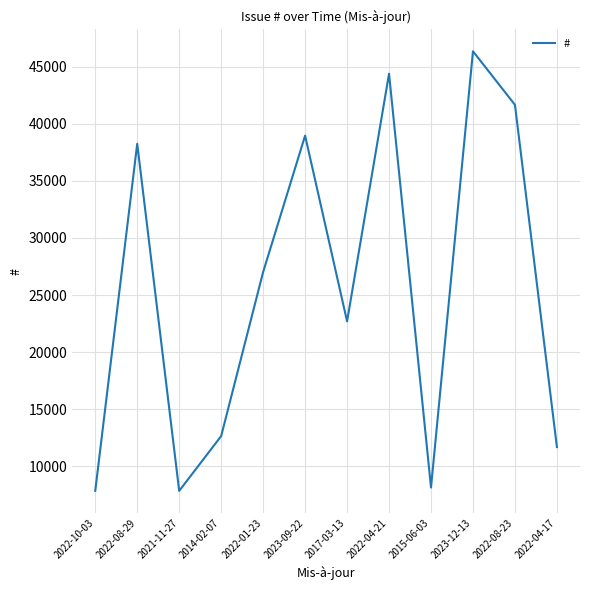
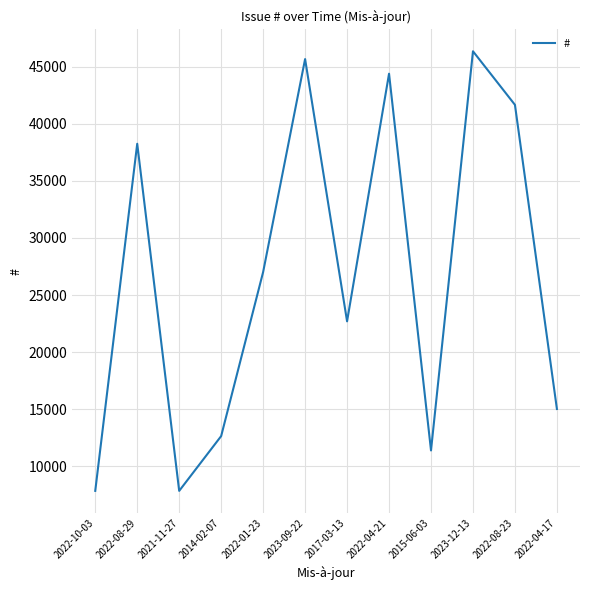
2023-09-22: 39000 -> 45700
2015-06-03: 8100 -> 11400
2022-04-17: 11700 -> 15000
